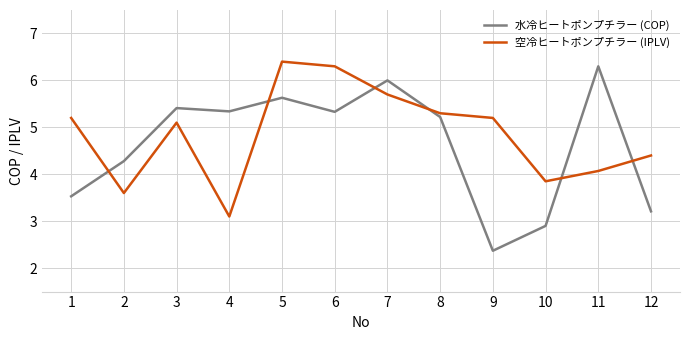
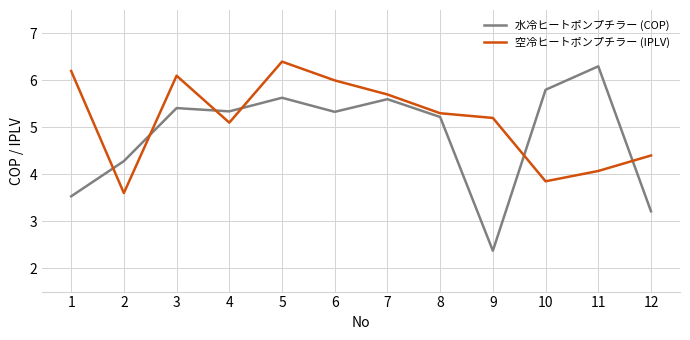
空冷ヒートポンプチラー (IPLV), 1: 5.2 -> 6.2
空冷ヒートポンプチラー (IPLV), 3: 5.1 -> 6.1
空冷ヒートポンプチラー (IPLV), 4: 3.1 -> 5.1
空冷ヒートポンプチラー (IPLV), 6: 6.3 -> 6.0
水冷ヒートポンプチラー (COP), 7: 6.0 -> 5.6
水冷ヒートポンプチラー (COP), 10: 2.9 -> 5.8
